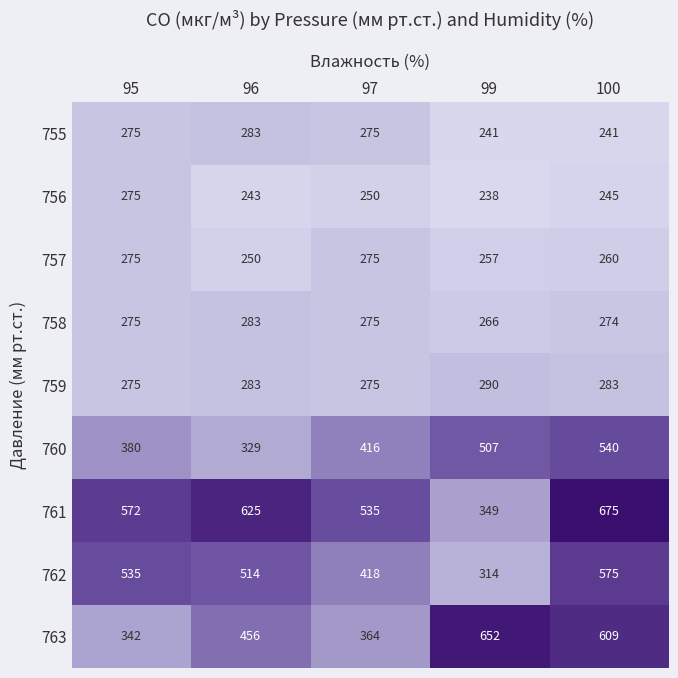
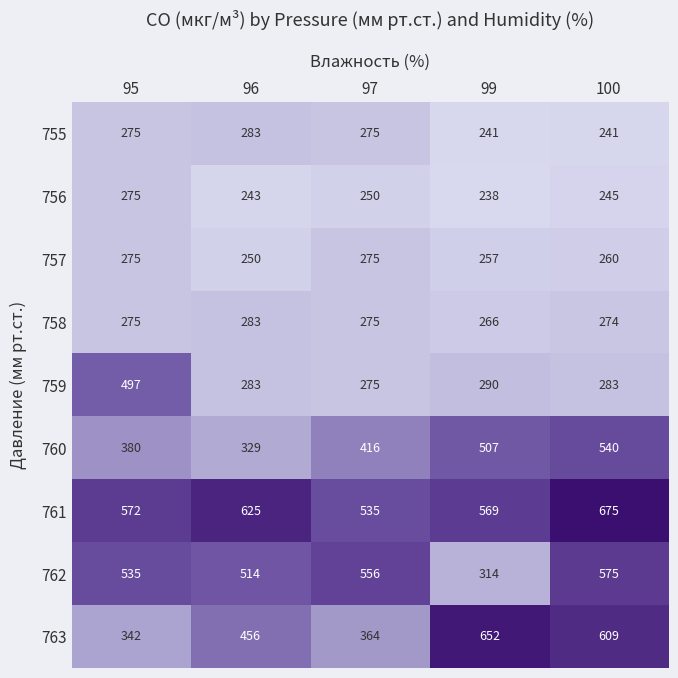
759, 95: 275 -> 497
761, 99: 349 -> 569
762, 97: 418 -> 556
